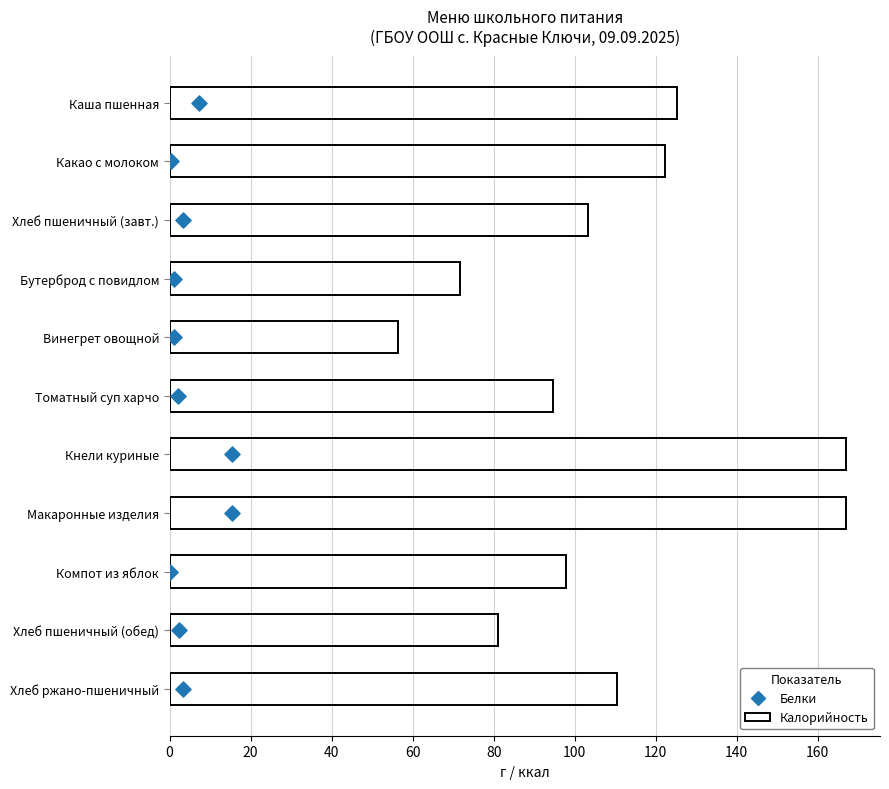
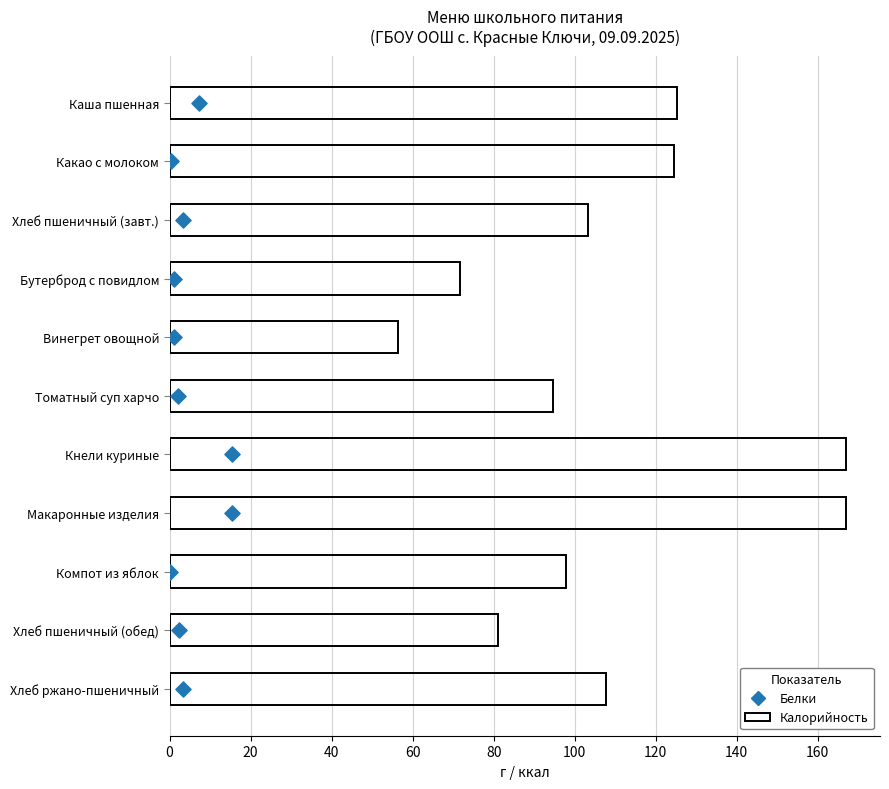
Калорийность, Какао с молоком: 122 -> 124
Калорийность, Хлеб ржано-пшеничный: 110 -> 108
